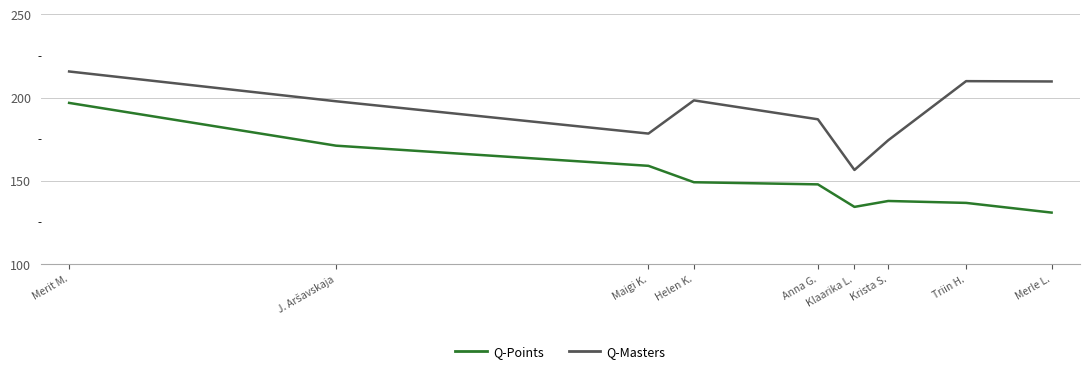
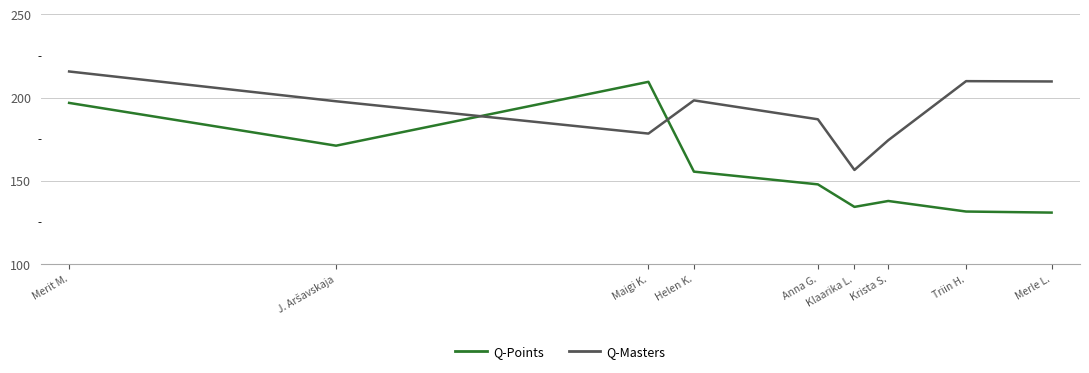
Q-Points, Maigi K.: 159 -> 209
Q-Points, Helen K.: 149 -> 155
Q-Points, Triin H.: 137 -> 131
